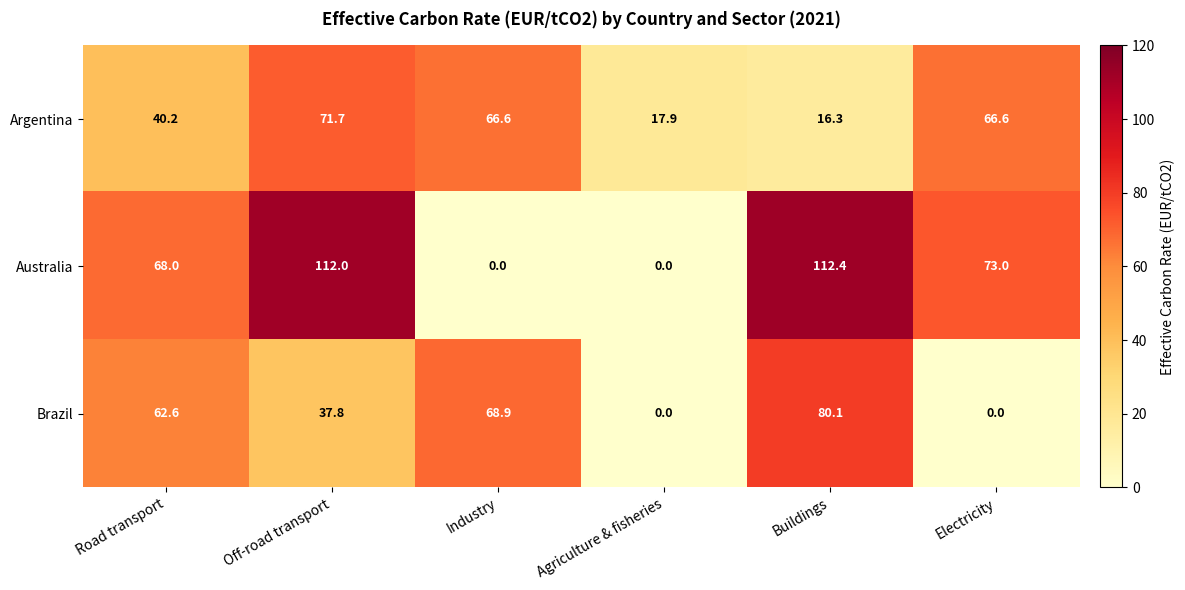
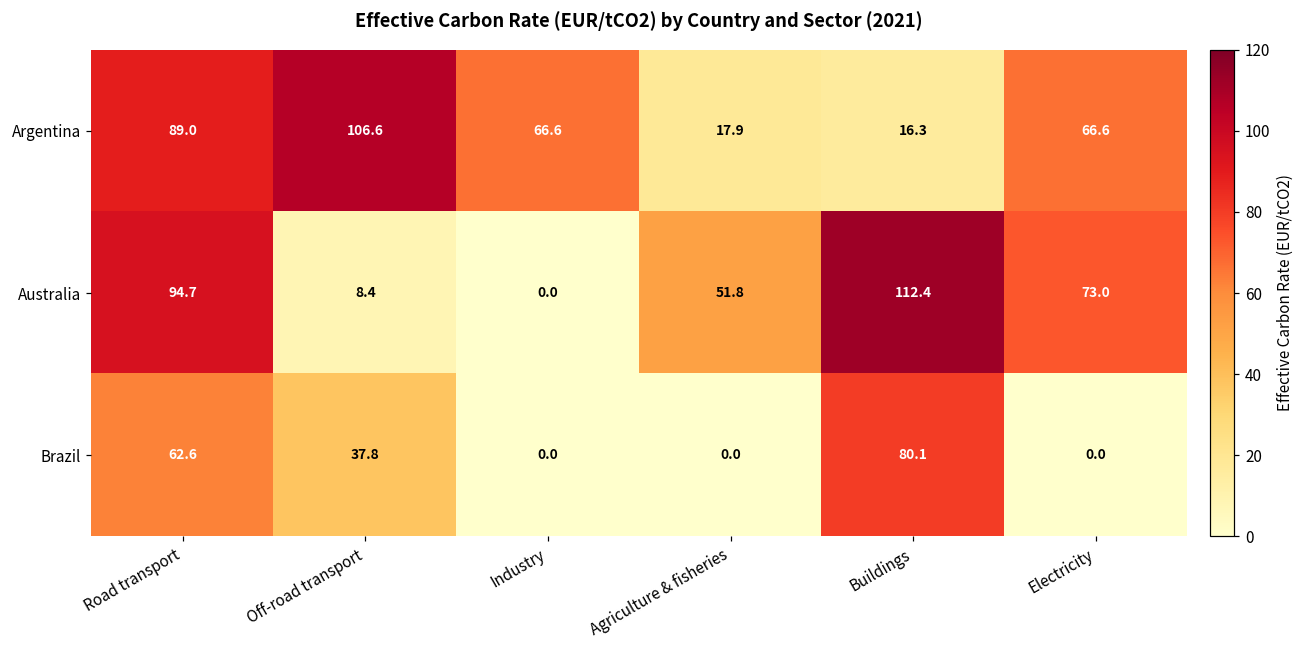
Argentina, Road transport: 40.2 -> 89.0
Argentina, Off-road transport: 71.7 -> 106.6
Australia, Road transport: 68.0 -> 94.7
Australia, Off-road transport: 112.0 -> 8.4
Australia, Agriculture & fisheries: 0.0 -> 51.8
Brazil, Industry: 68.9 -> 0.0
